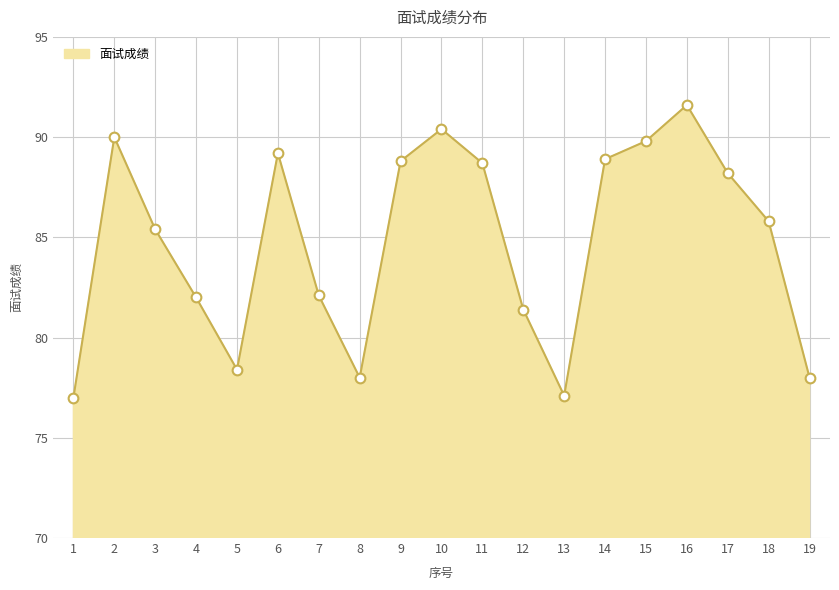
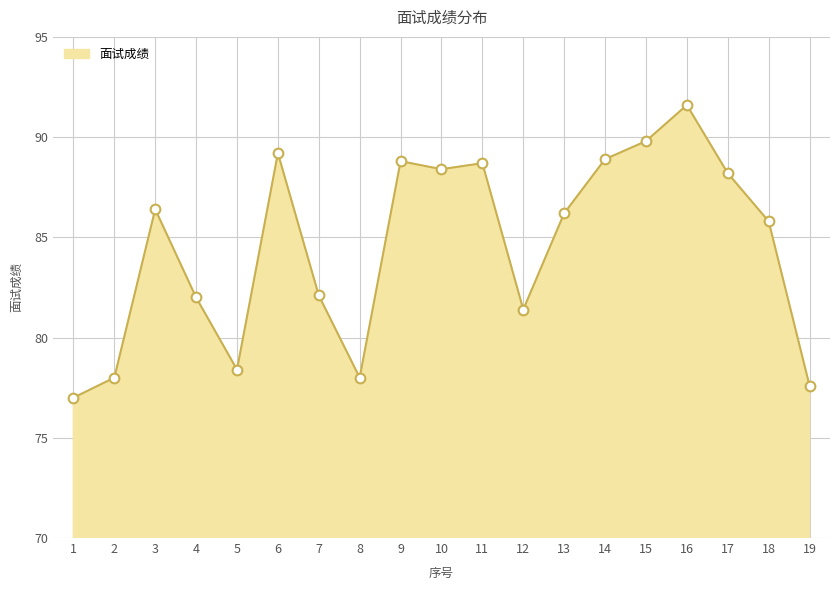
2: 90 -> 78
3: 85.4 -> 86.4
10: 90.4 -> 88.4
13: 77.1 -> 86.2
19: 78.0 -> 77.6
